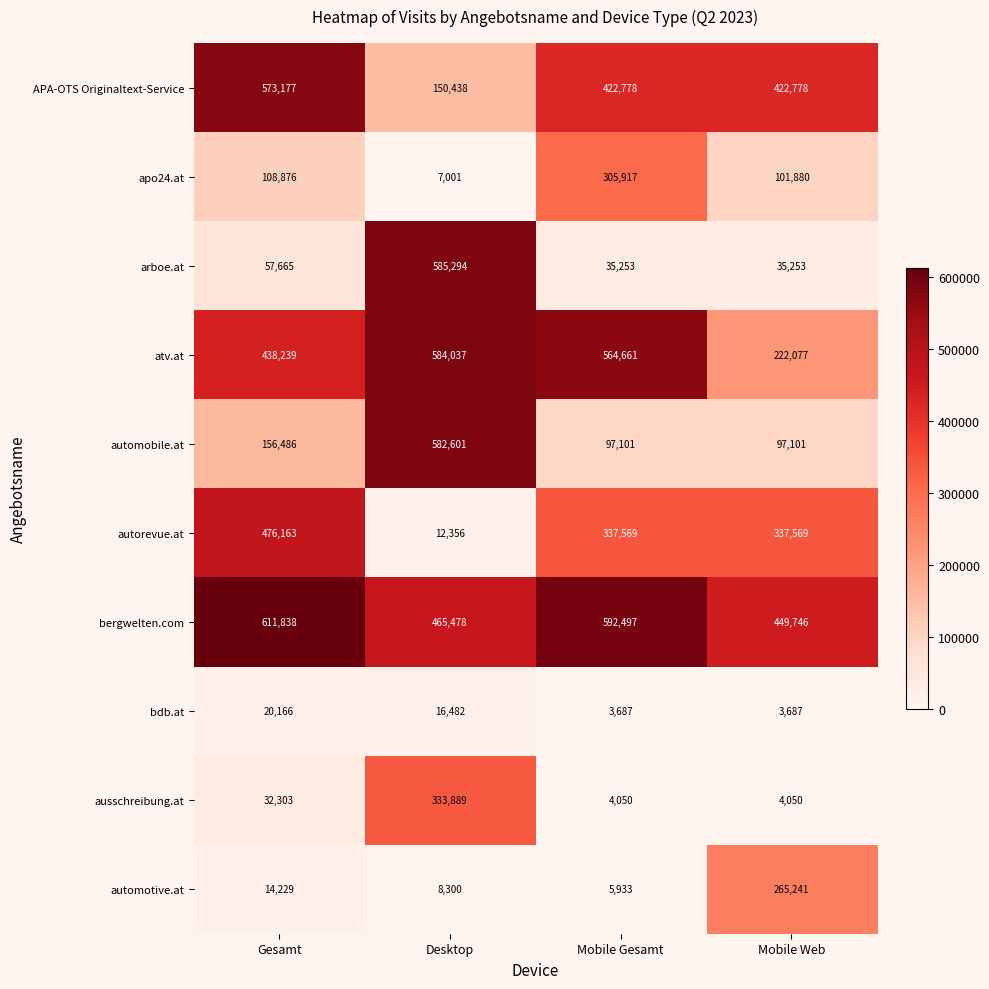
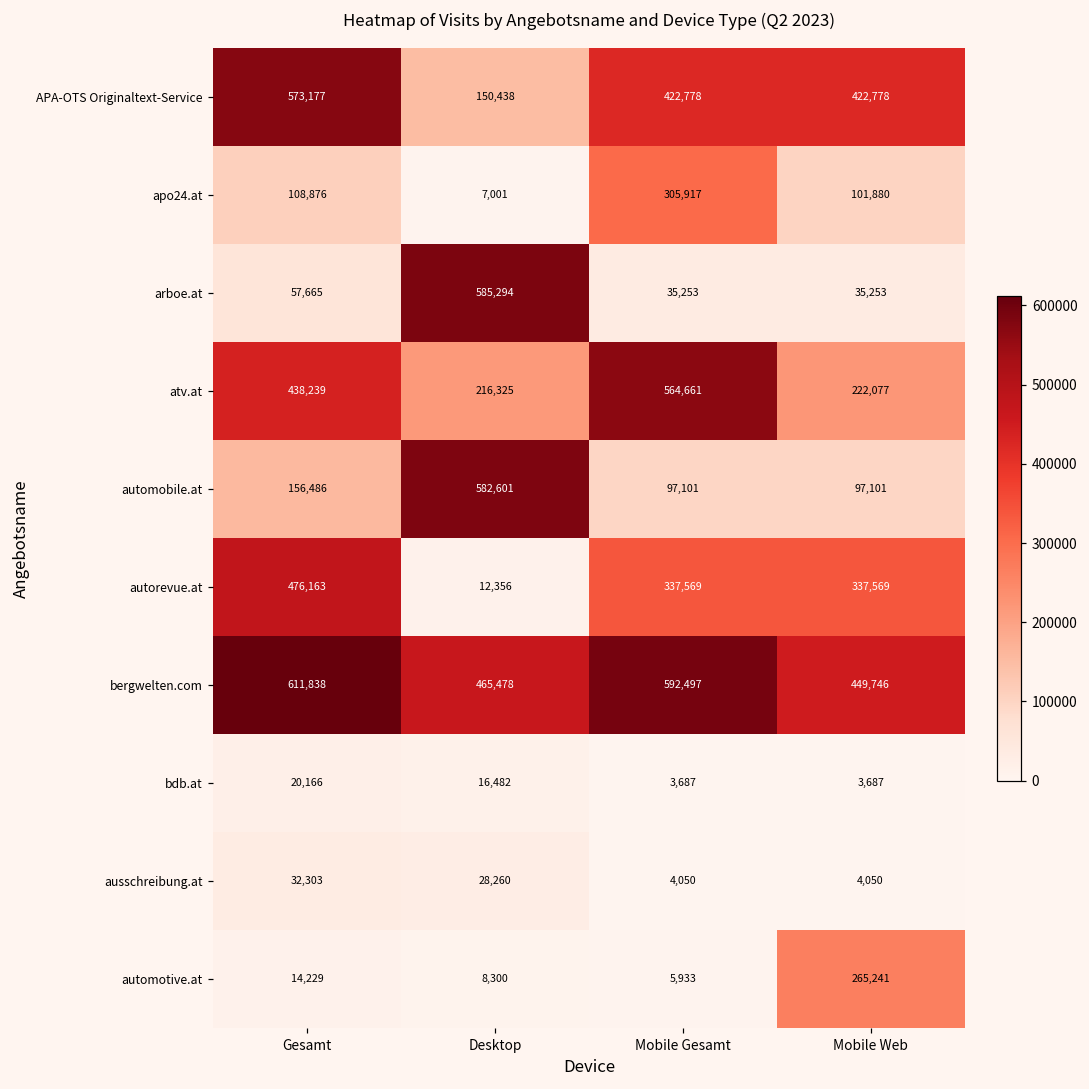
atv.at, Desktop: 584,037 -> 216,325
ausschreibung.at, Desktop: 333,889 -> 28,260
